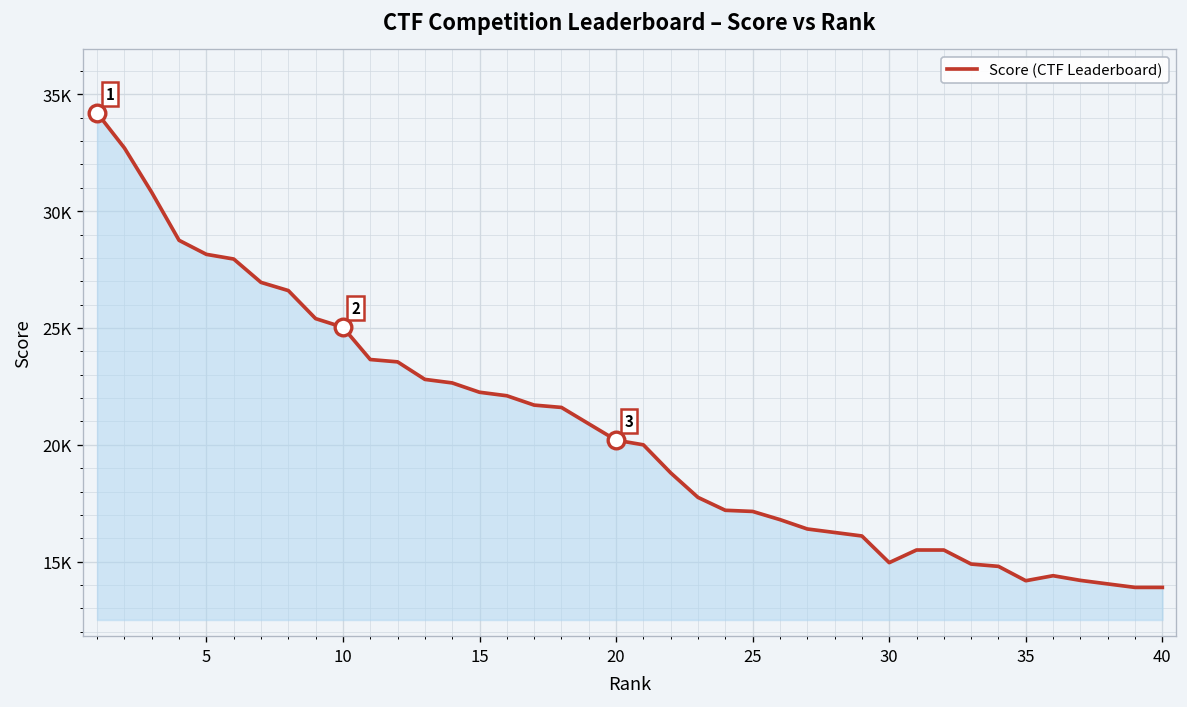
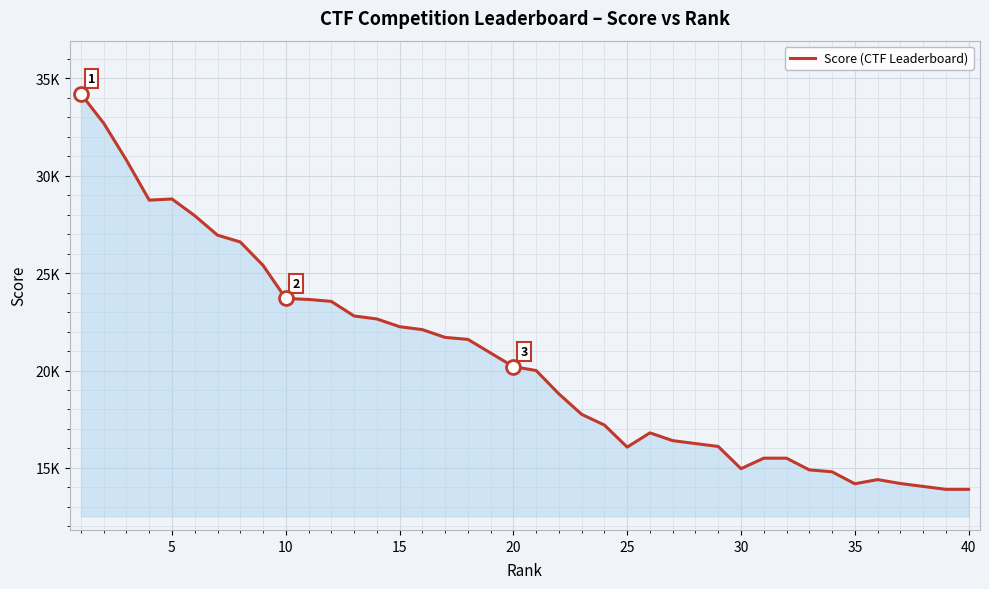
Score (CTF Leaderboard), 5: 28200 -> 28800
Score (CTF Leaderboard), 10: 25000 -> 23700
Score (CTF Leaderboard), 25: 17200 -> 16100
